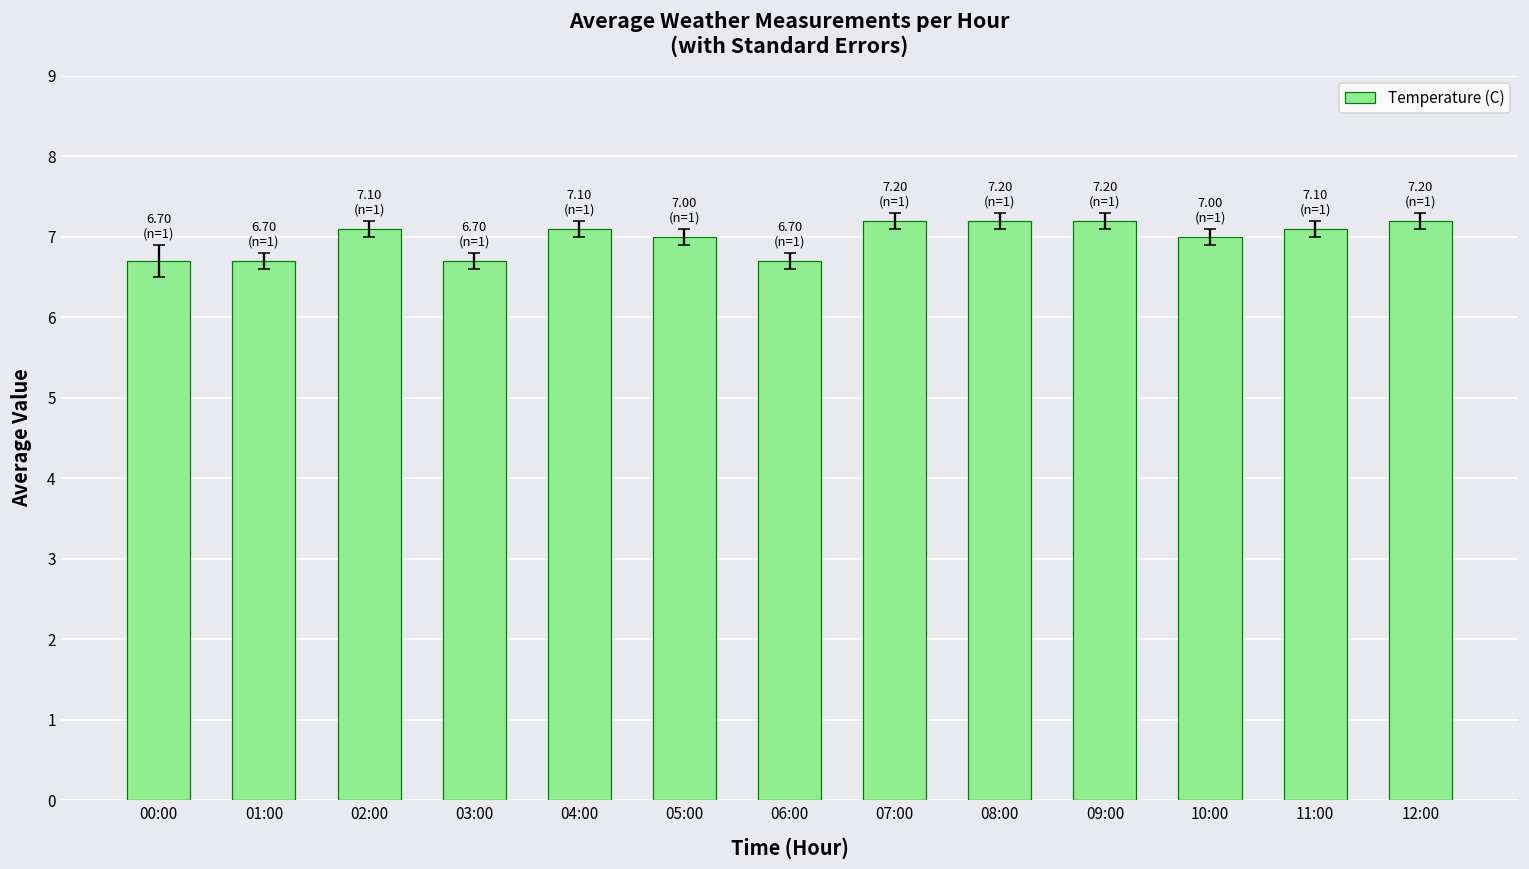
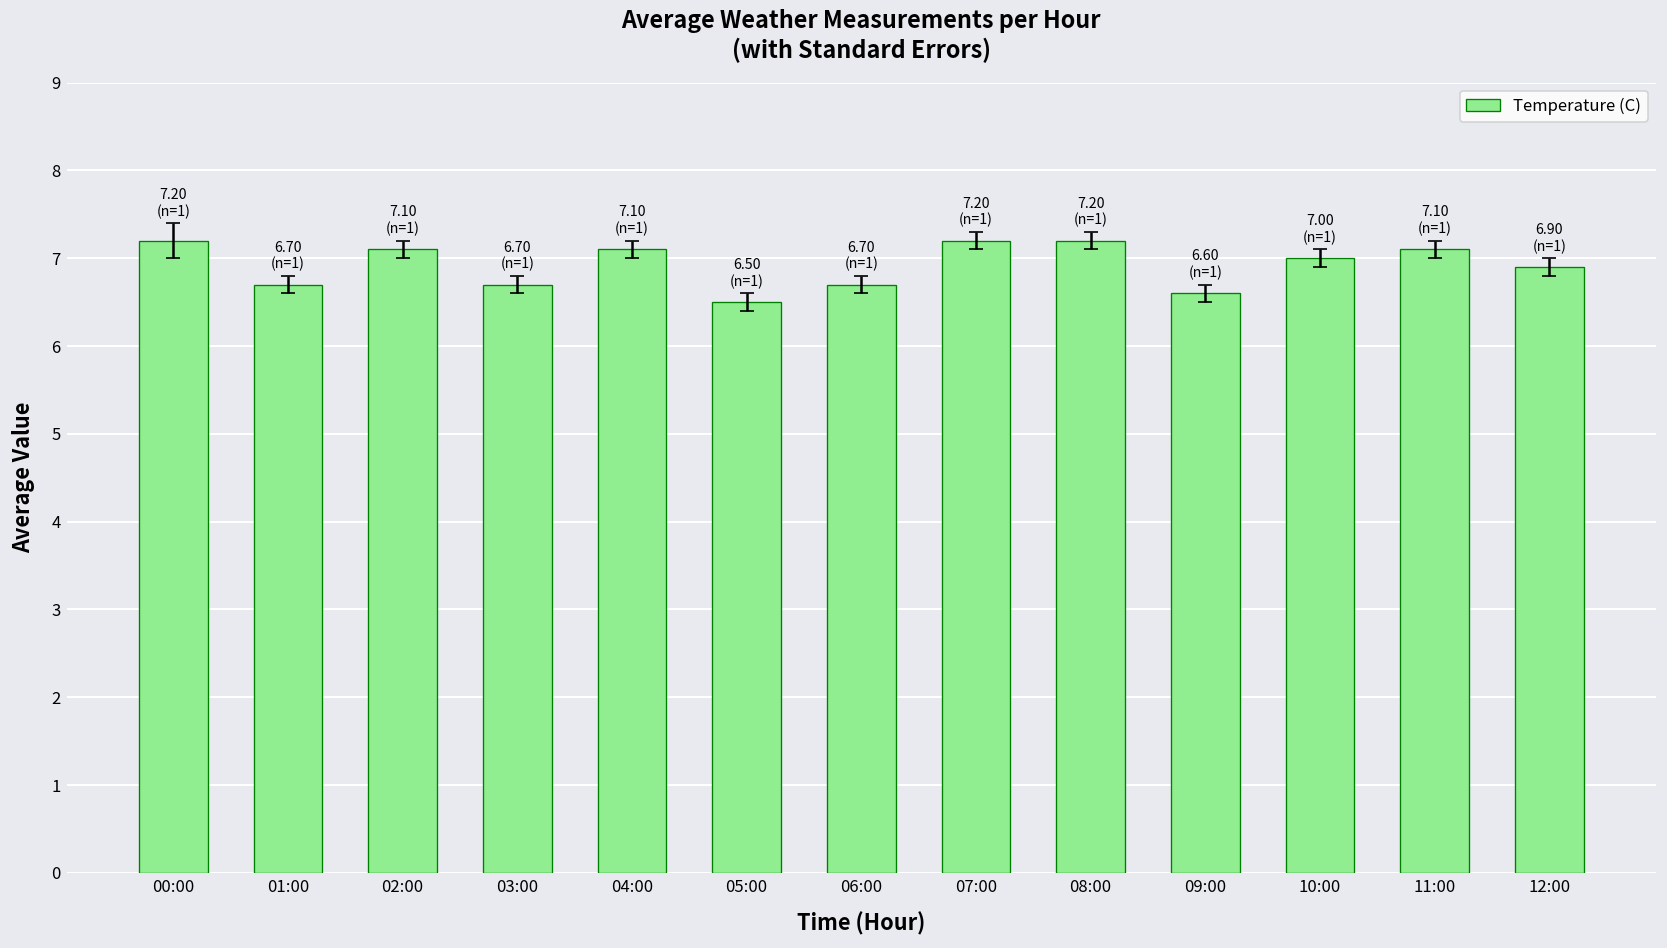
Temperature (C), 00:00: 6.70 -> 7.20
Temperature (C), 05:00: 7.00 -> 6.50
Temperature (C), 09:00: 7.20 -> 6.60
Temperature (C), 12:00: 7.20 -> 6.90
